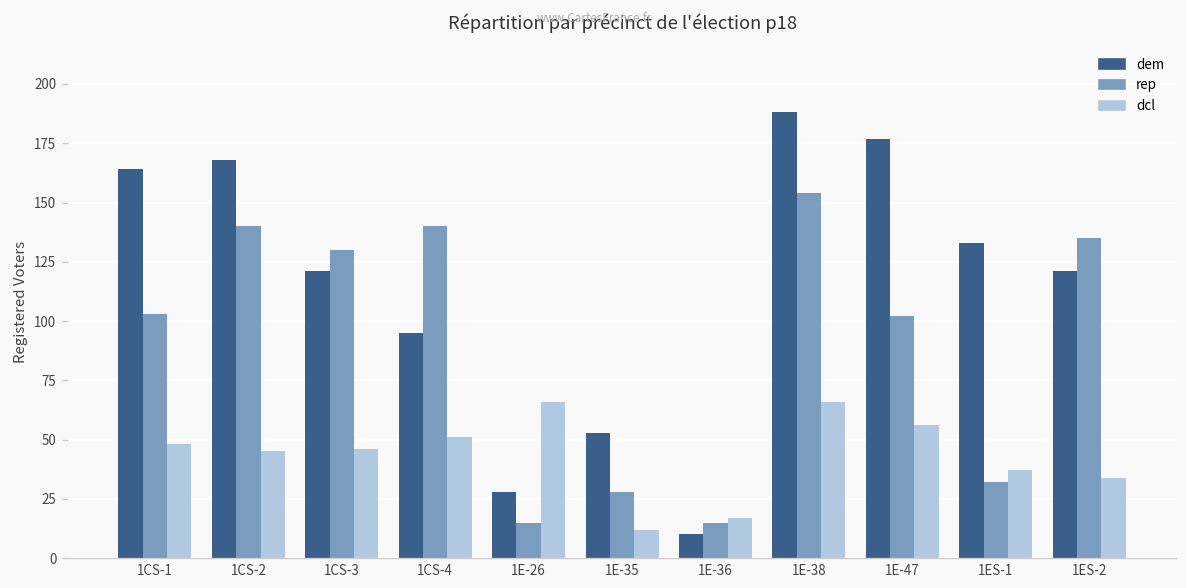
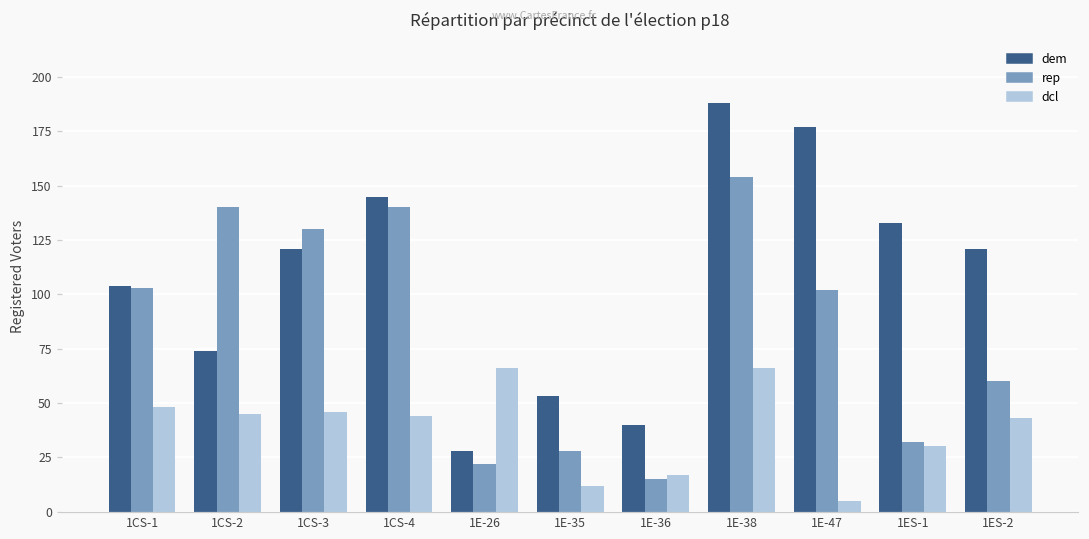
dem, 1CS-1: 164 -> 104
dem, 1CS-2: 168 -> 74
dem, 1CS-4: 95 -> 145
dcl, 1CS-4: 51 -> 44
rep, 1E-26: 15 -> 22
dem, 1E-36: 10 -> 40
dcl, 1E-47: 56 -> 5
dcl, 1ES-1: 37 -> 30
rep, 1ES-2: 135 -> 60
dcl, 1ES-2: 34 -> 43
